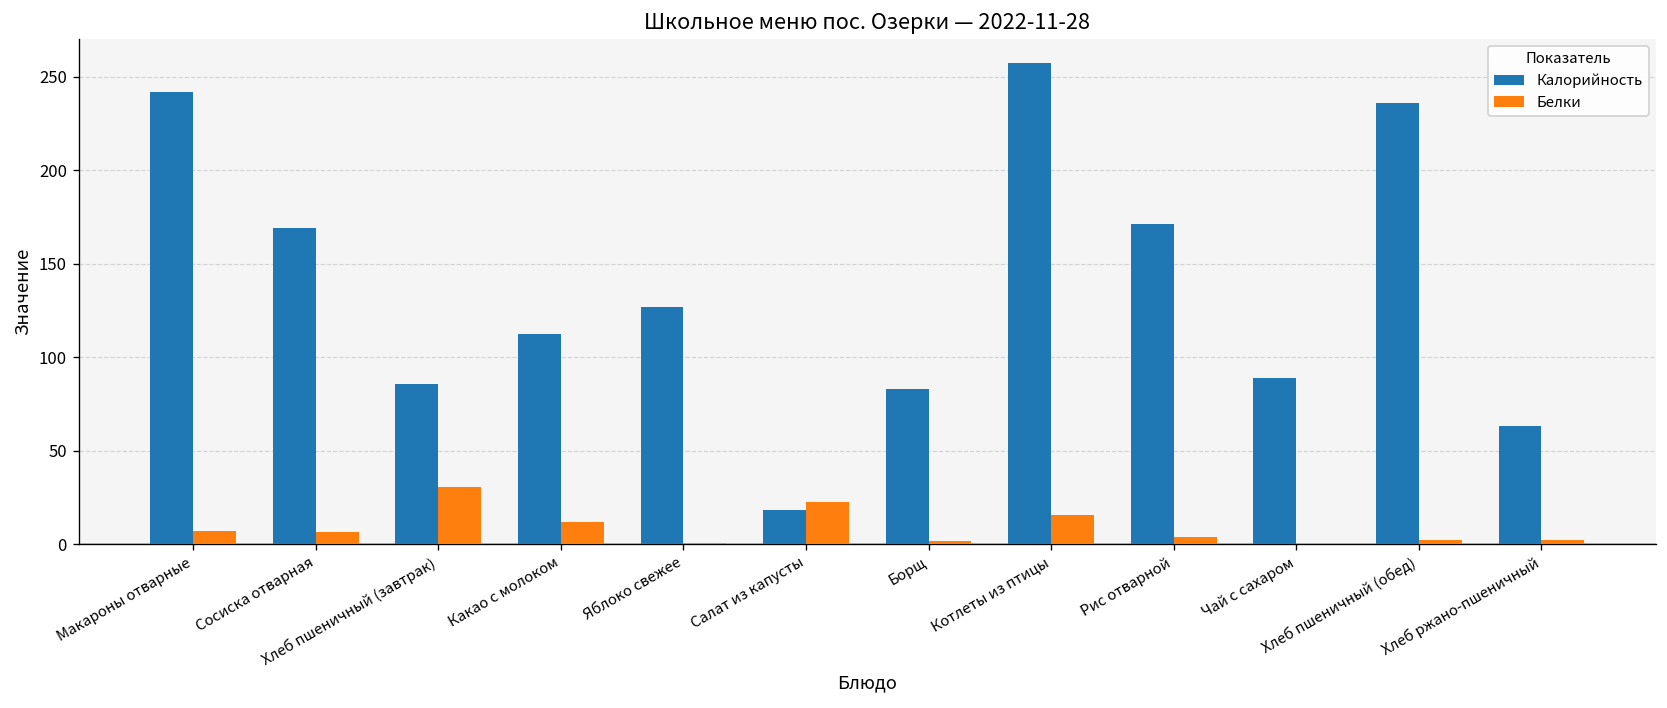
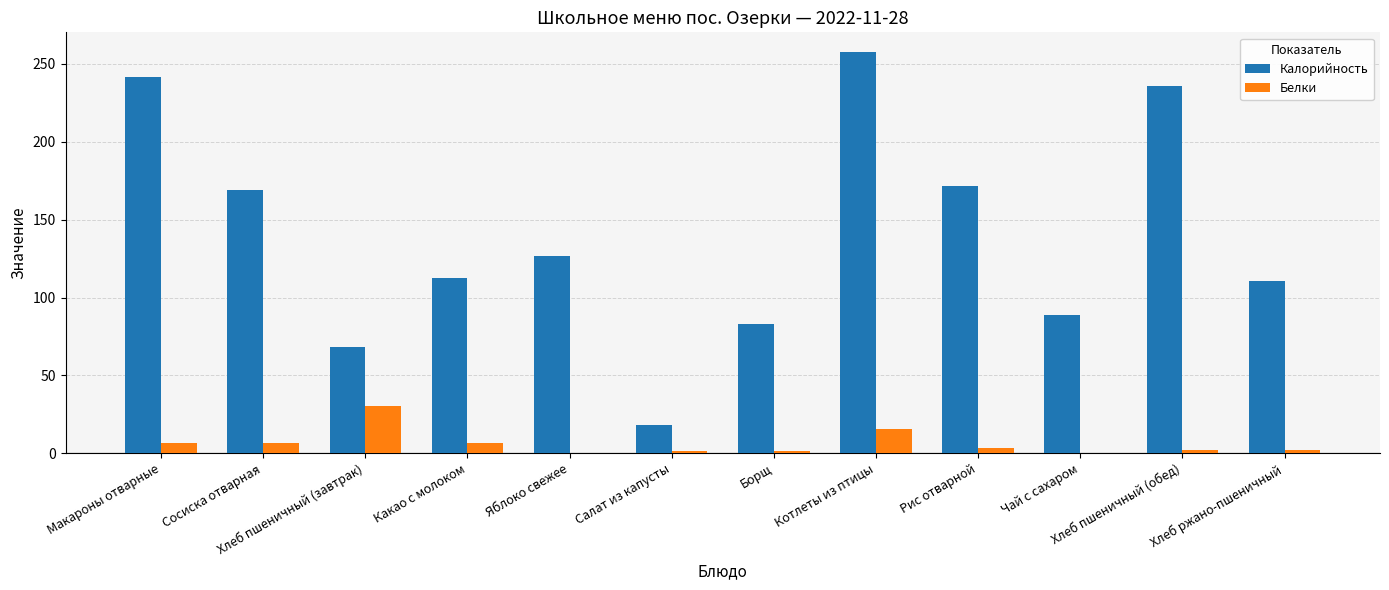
Калорийность, Хлеб пшеничный (завтрак): 86 -> 68
Белки, Какао с молоком: 12 -> 7
Белки, Салат из капусты: 22 -> 1
Калорийность, Хлеб ржано-пшеничный: 63 -> 110
